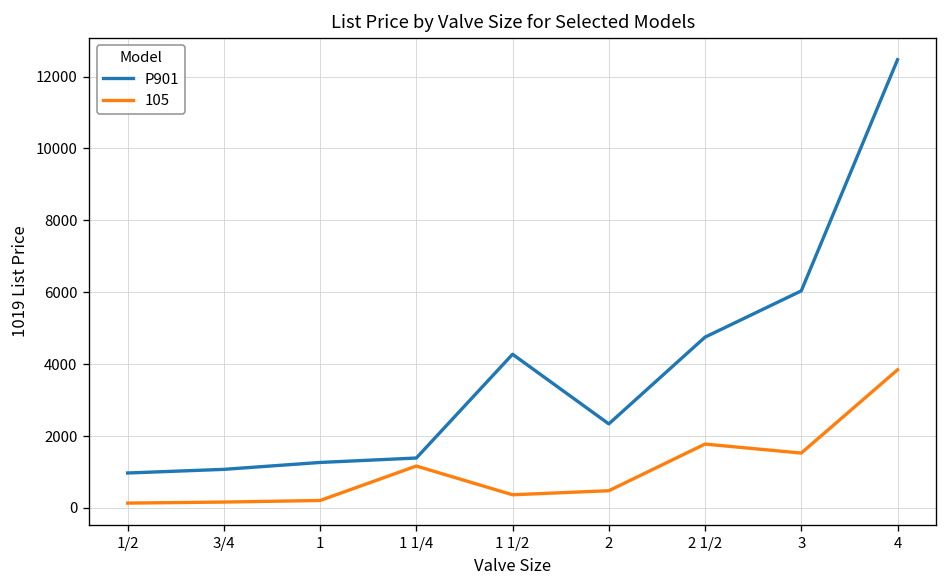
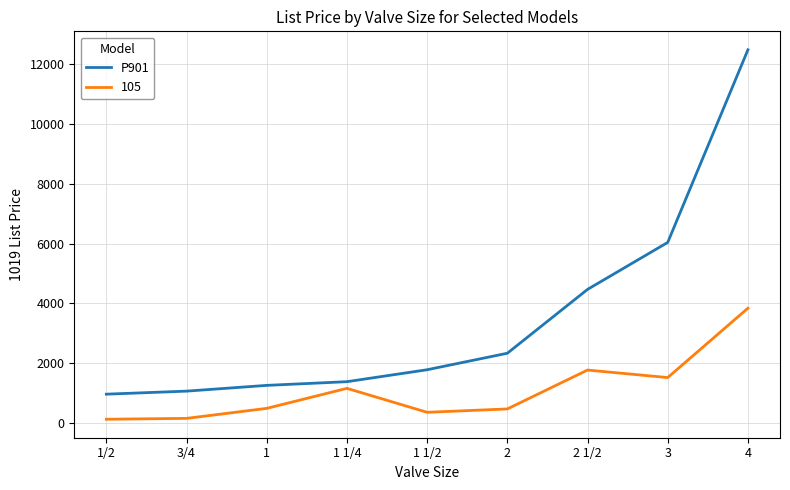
105, 1: 200 -> 500
P901, 1 1/2: 4300 -> 1800
P901, 2 1/2: 4800 -> 4500
